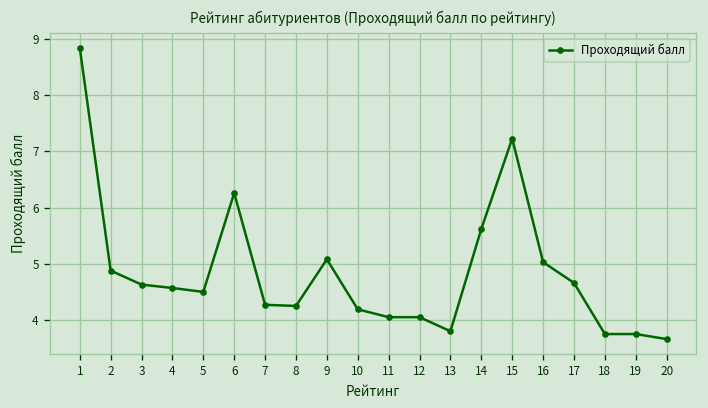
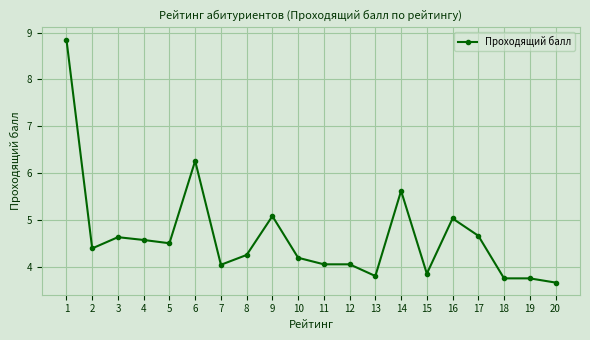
2: 4.9 -> 4.4
7: 4.3 -> 4.0
15: 7.2 -> 3.9
